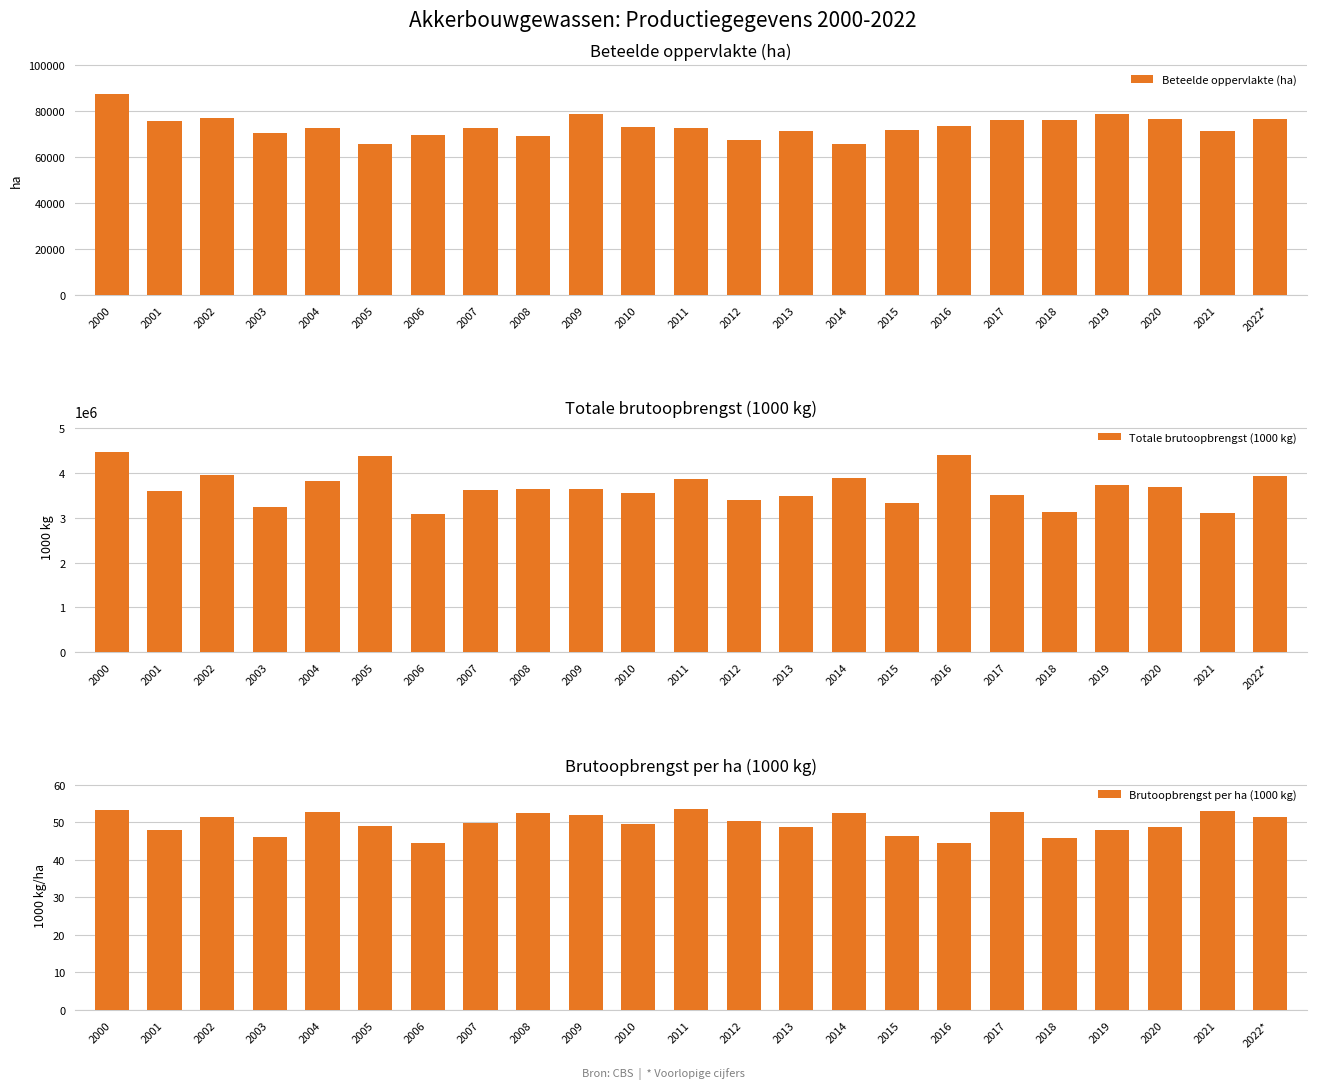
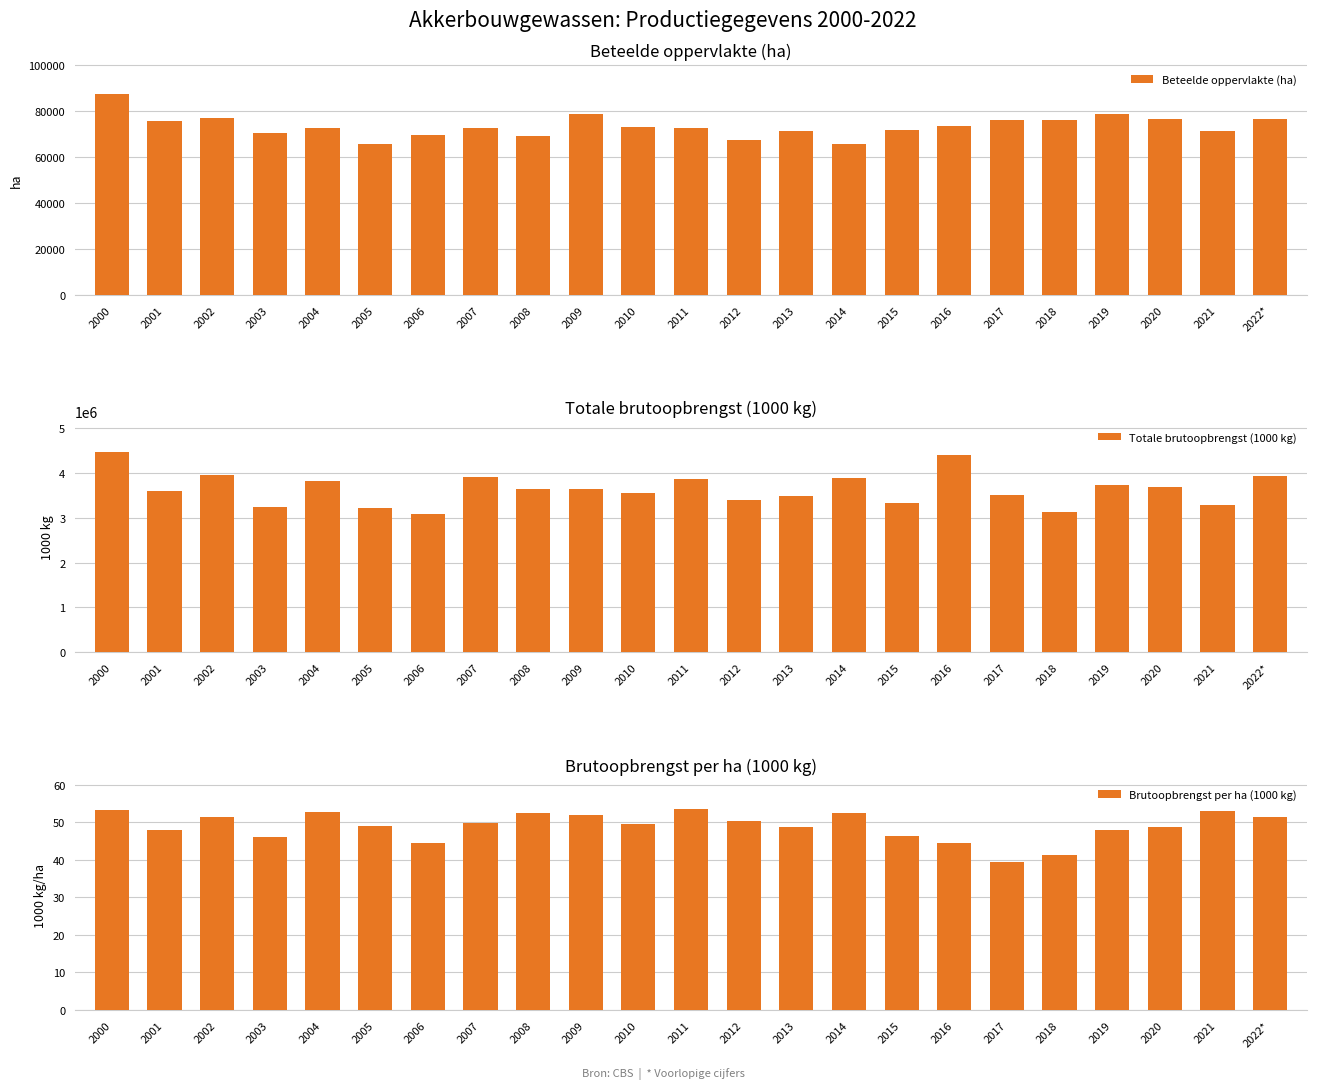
Totale brutoopbrengst (1000 kg), 2005: 4400000 -> 3200000
Totale brutoopbrengst (1000 kg), 2007: 3600000 -> 3900000
Totale brutoopbrengst (1000 kg), 2021: 3100000 -> 3300000
Brutoopbrengst per ha (1000 kg), 2017: 53 -> 39
Brutoopbrengst per ha (1000 kg), 2018: 46 -> 41
